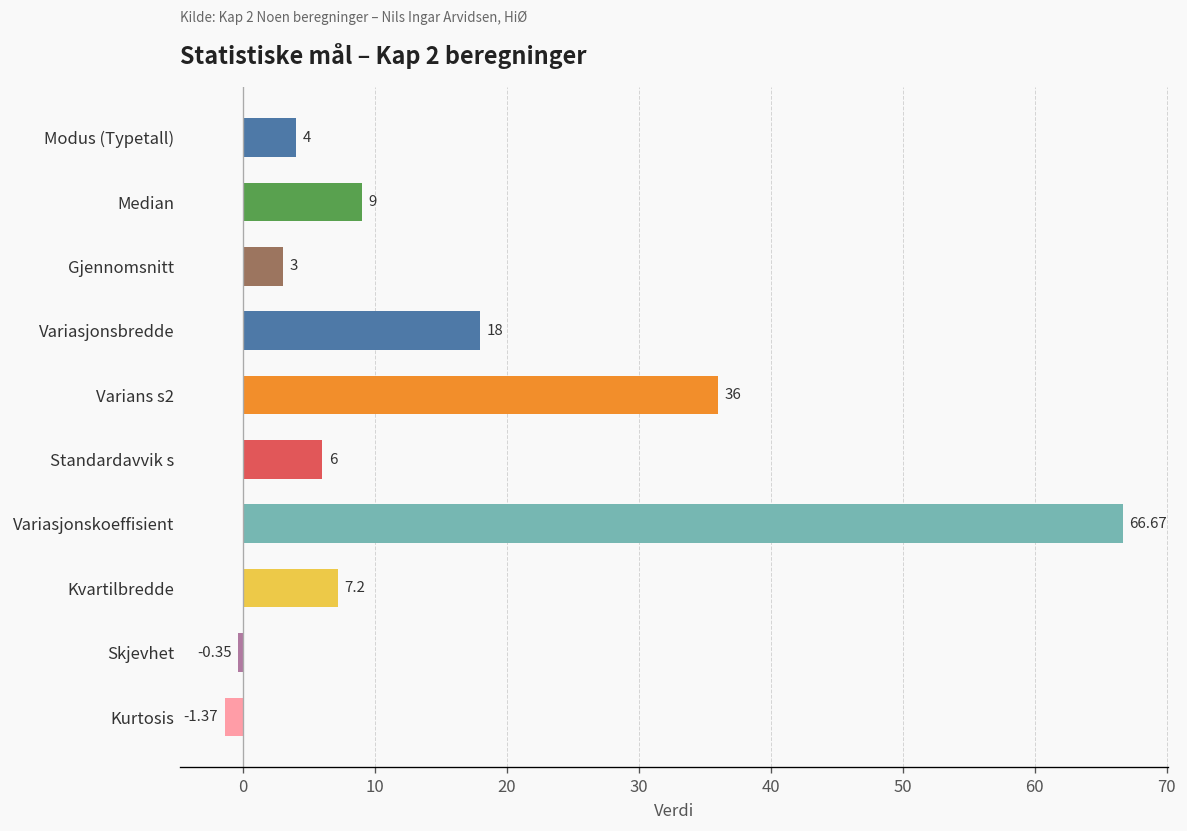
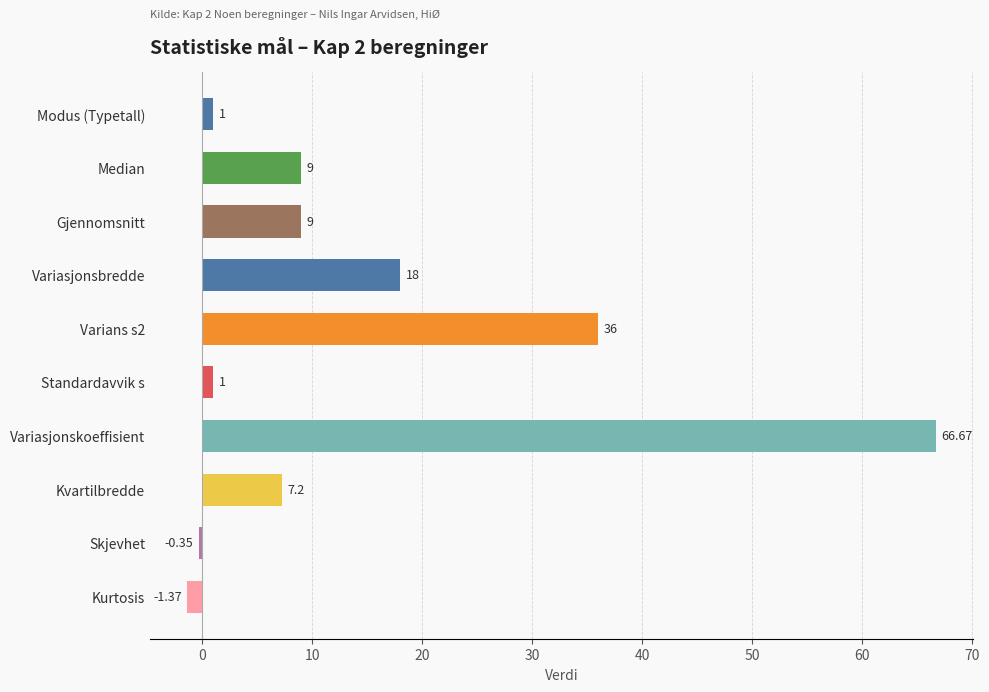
Modus (Typetall): 4 -> 1
Gjennomsnitt: 3 -> 9
Standardavvik s: 6 -> 1
